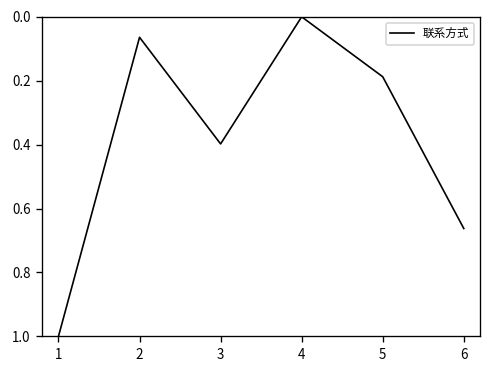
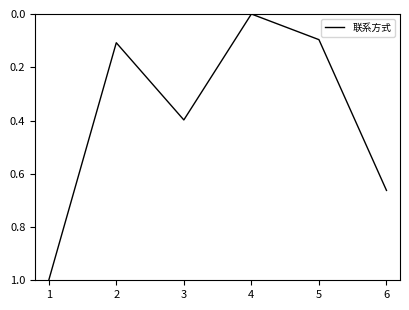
2: 0.06 -> 0.11
5: 0.19 -> 0.10
